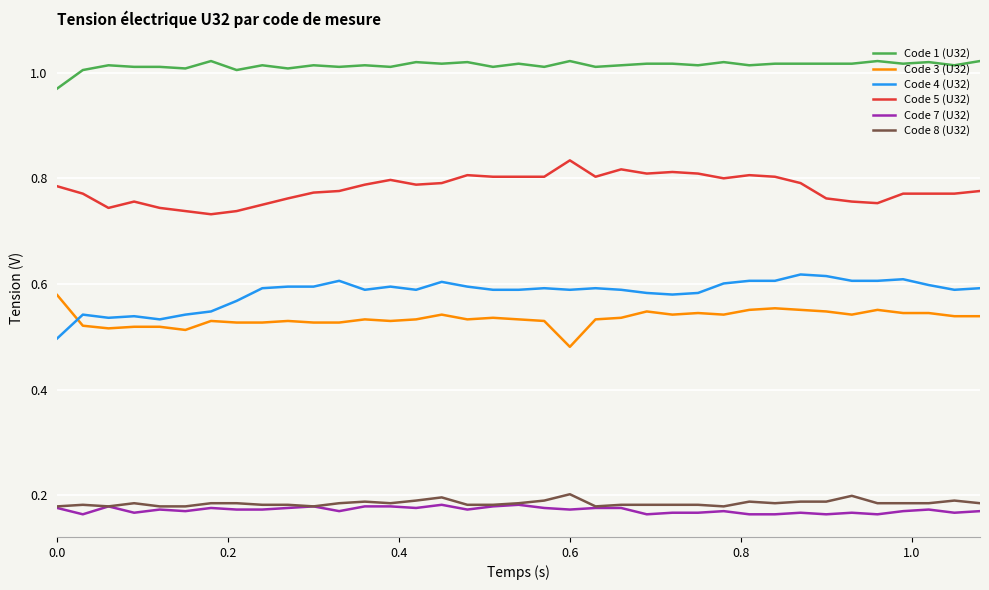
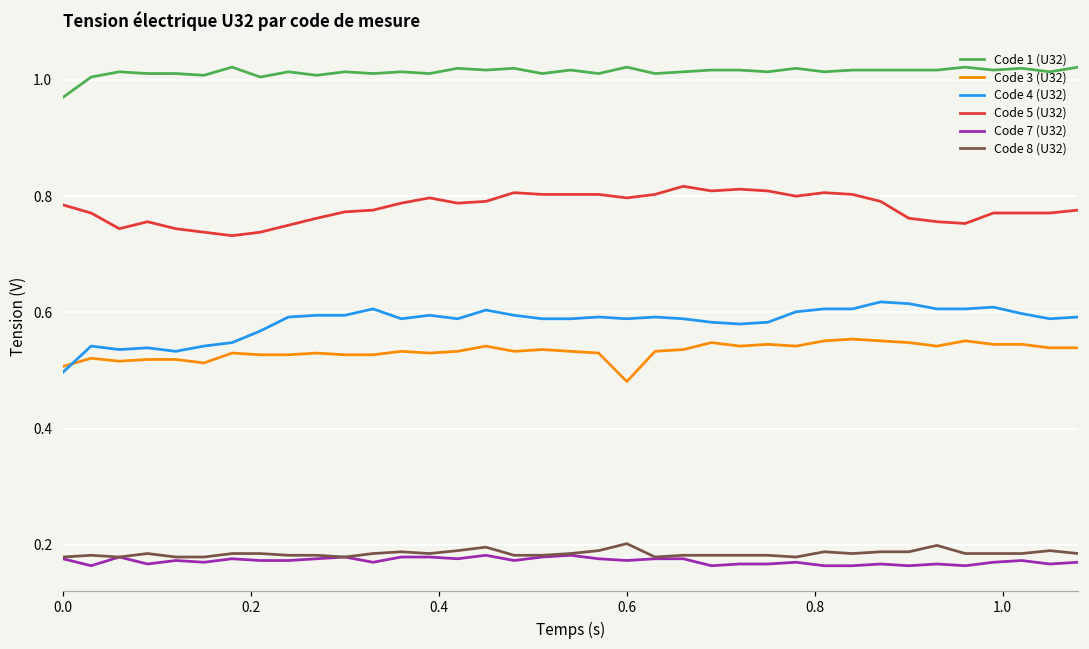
Code 3 (U32), 0.0: 0.58 -> 0.51
Code 5 (U32), 0.6: 0.83 -> 0.80
